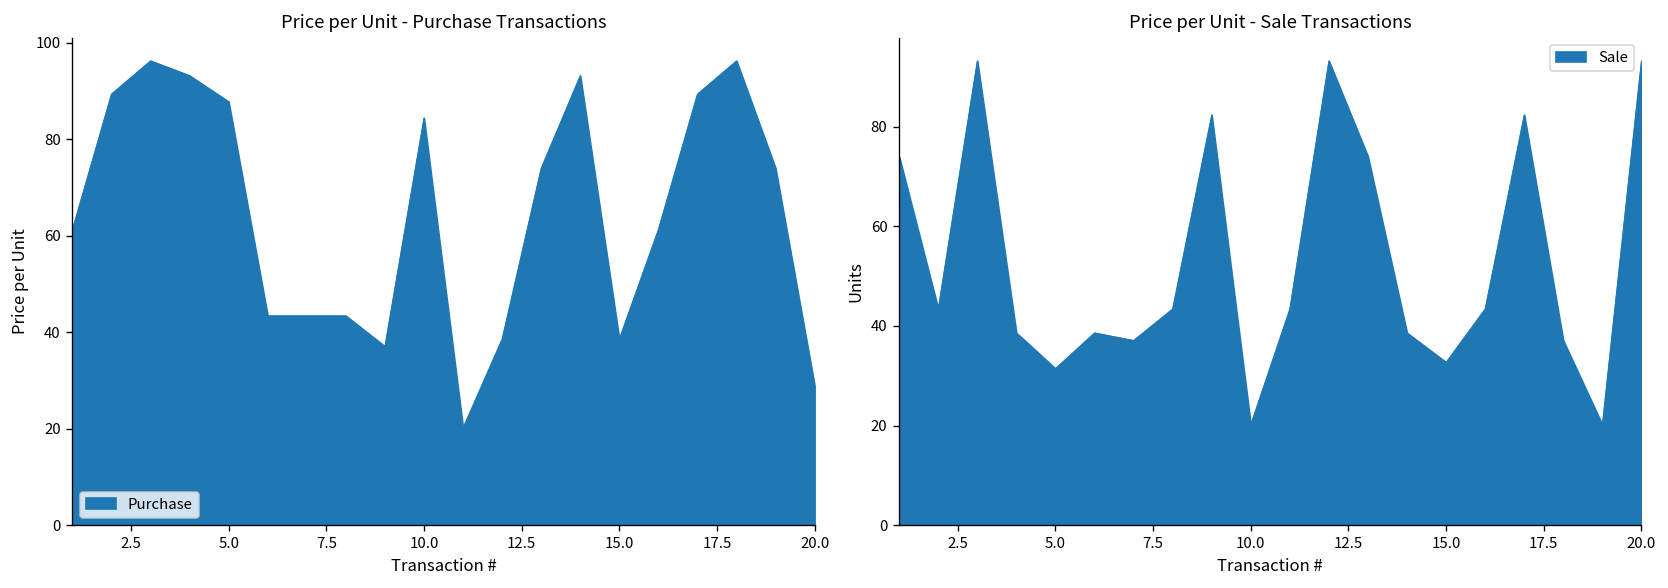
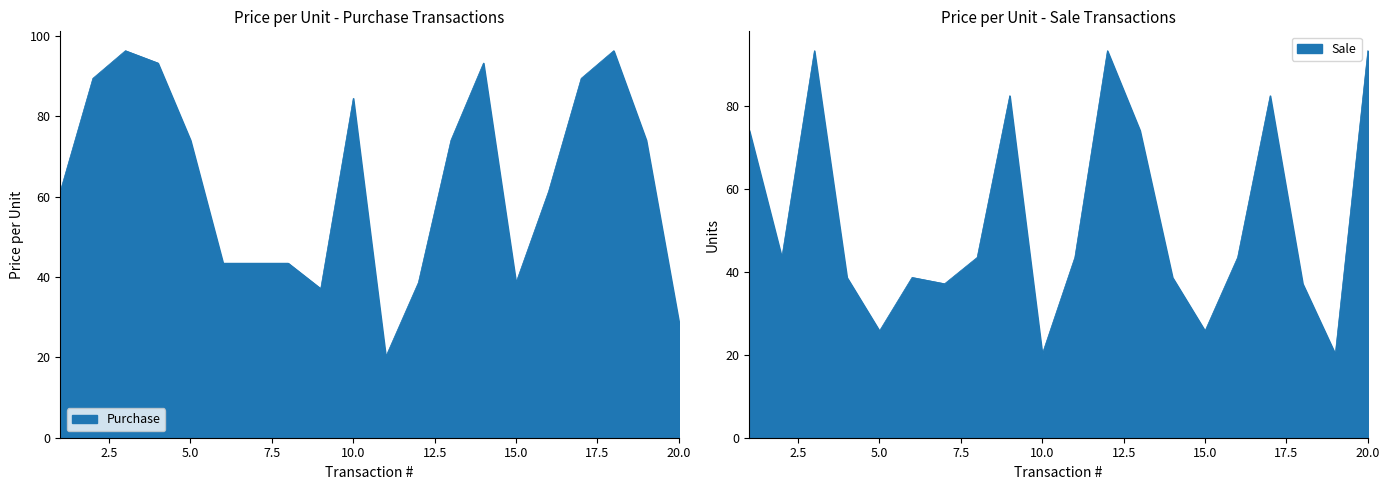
Price per Unit - Purchase Transactions, 5.0: 88 -> 74
Price per Unit - Sale Transactions, 5.0: 31 -> 26
Price per Unit - Sale Transactions, 15.0: 33 -> 26
